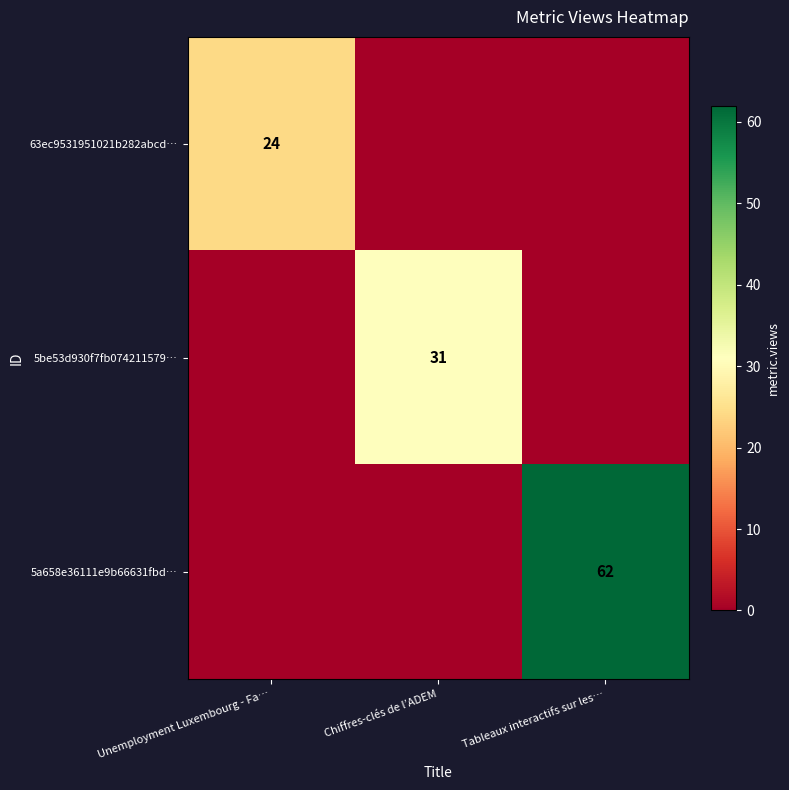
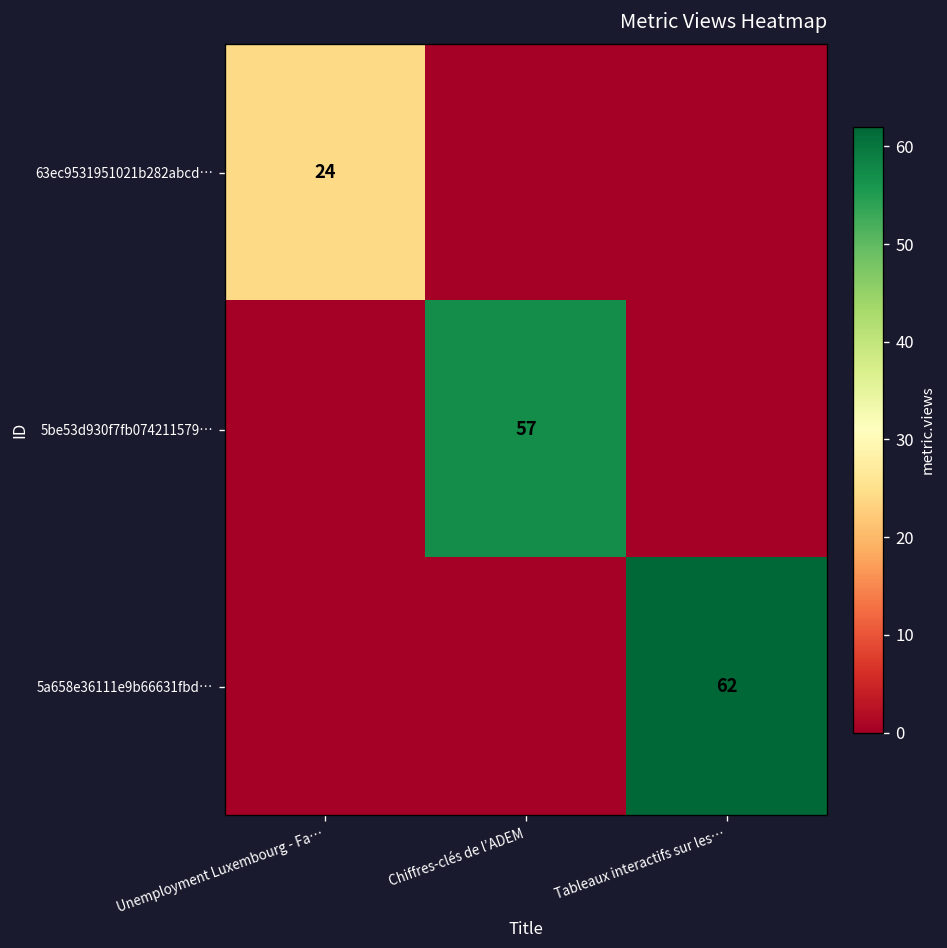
5be53d930f7fb074211579…, Chiffres-clés de l’ADEM: 31 -> 57
